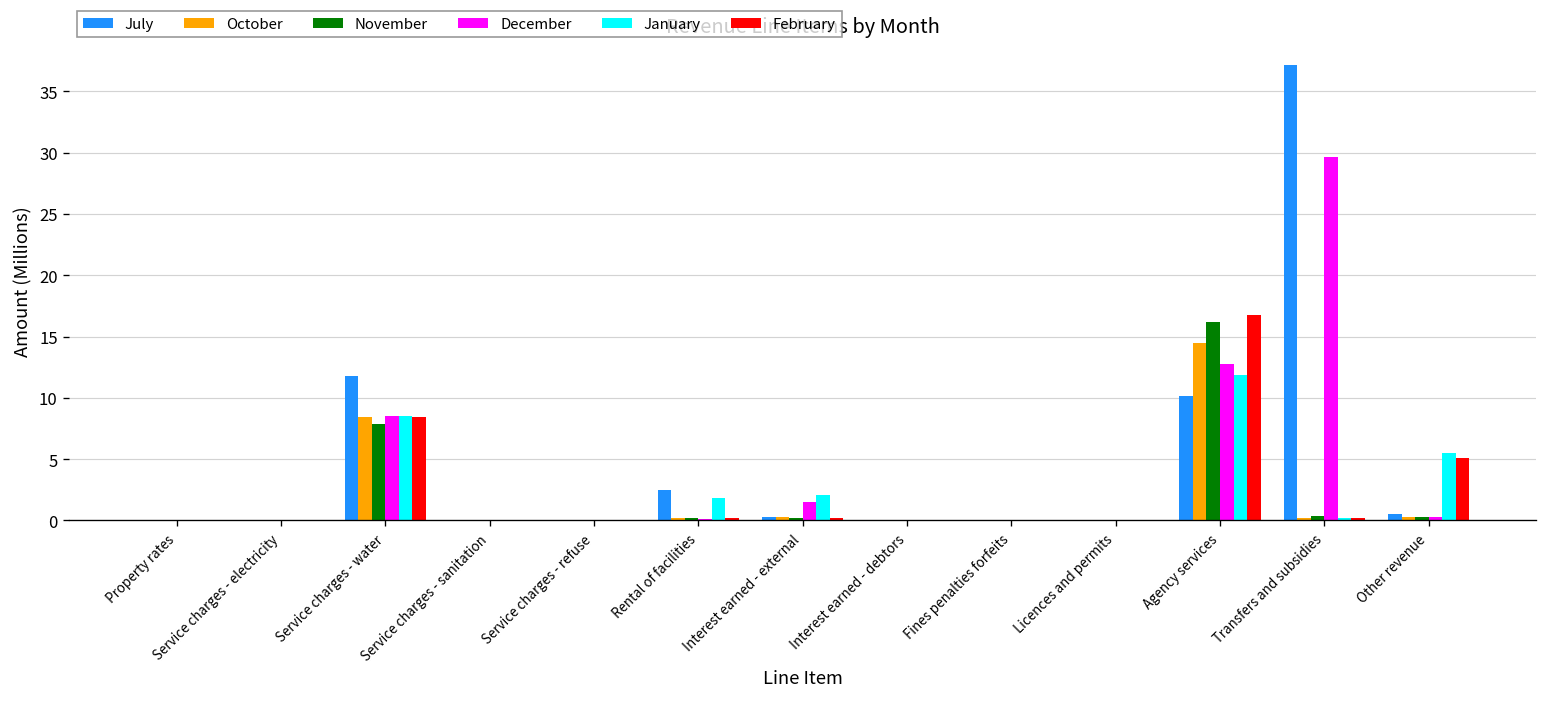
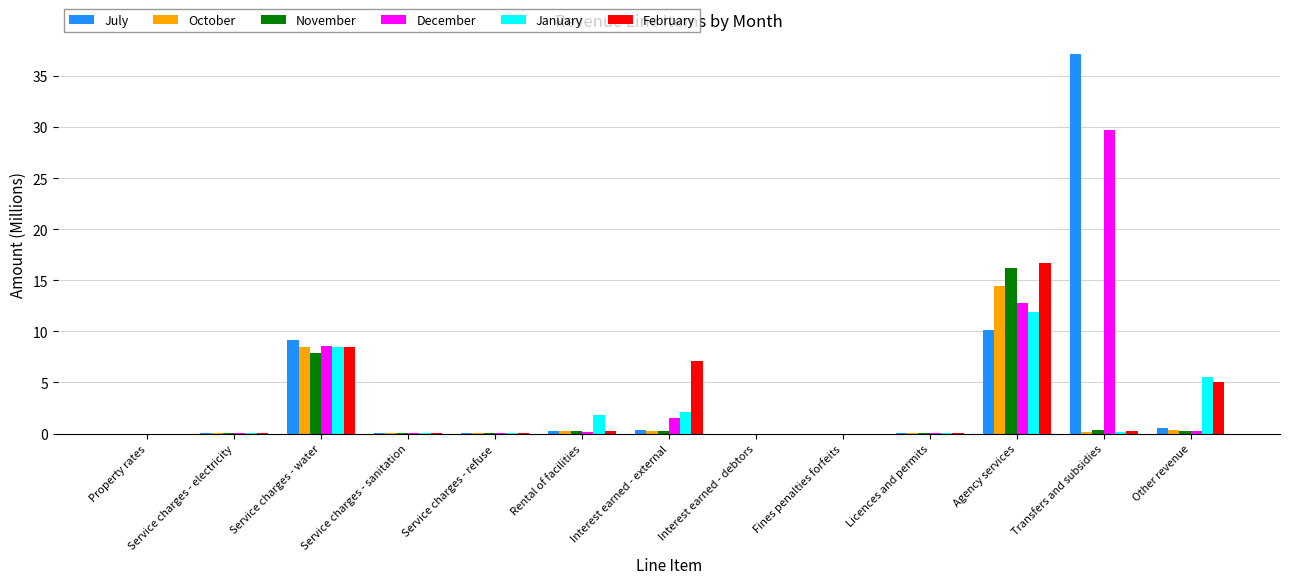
July, Service charges - water: 11.8 -> 9.1
July, Rental of facilities: 2.5 -> 0.2
February, Interest earned - external: 0.2 -> 7.1
